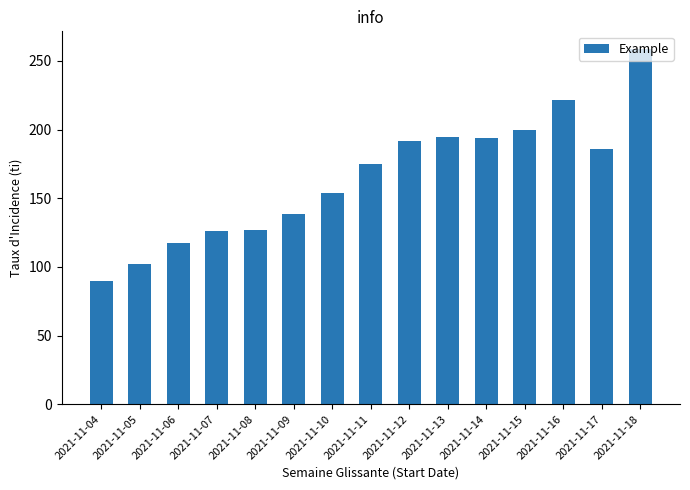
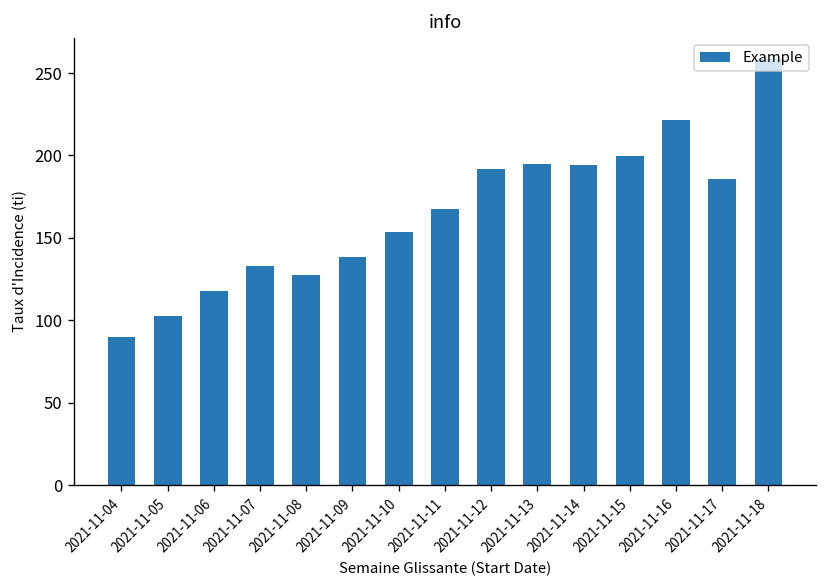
2021-11-07: 126 -> 133
2021-11-11: 175 -> 167
